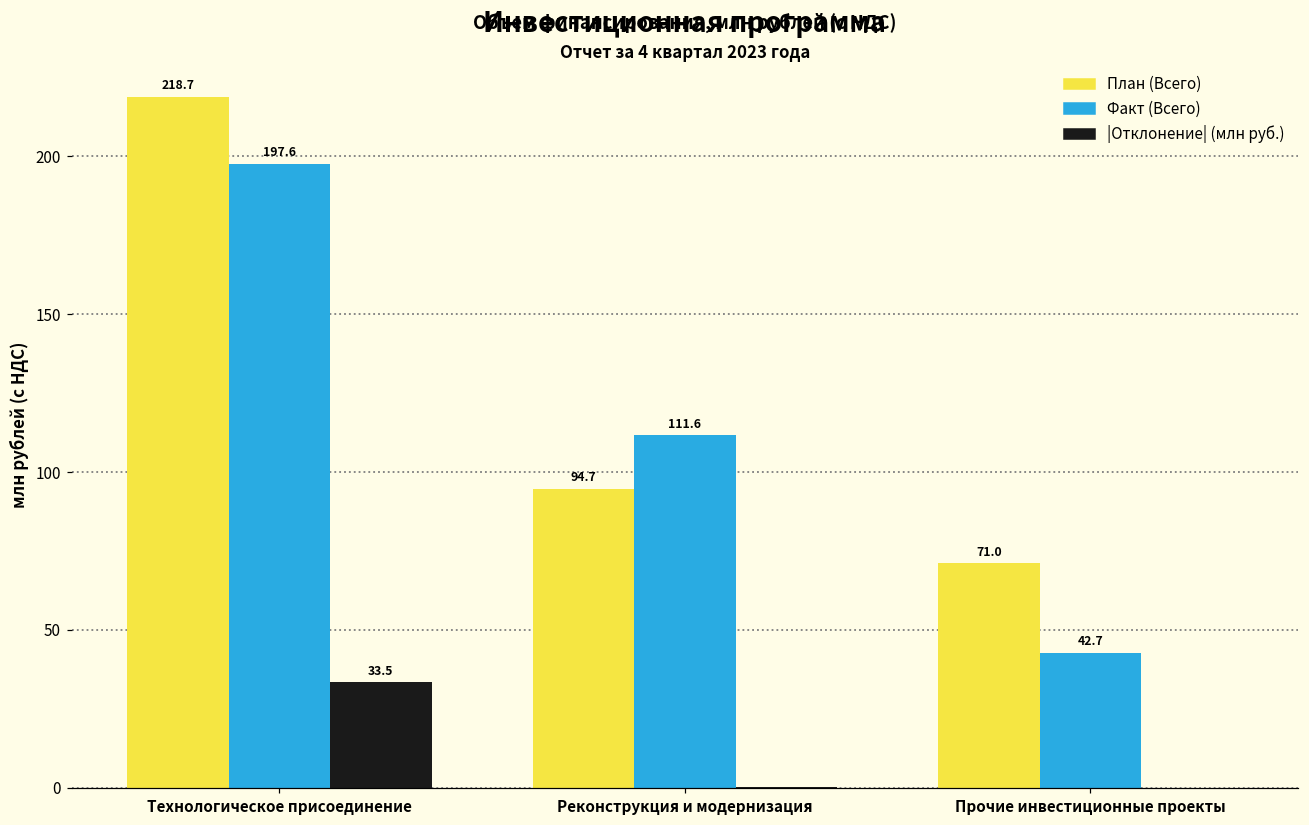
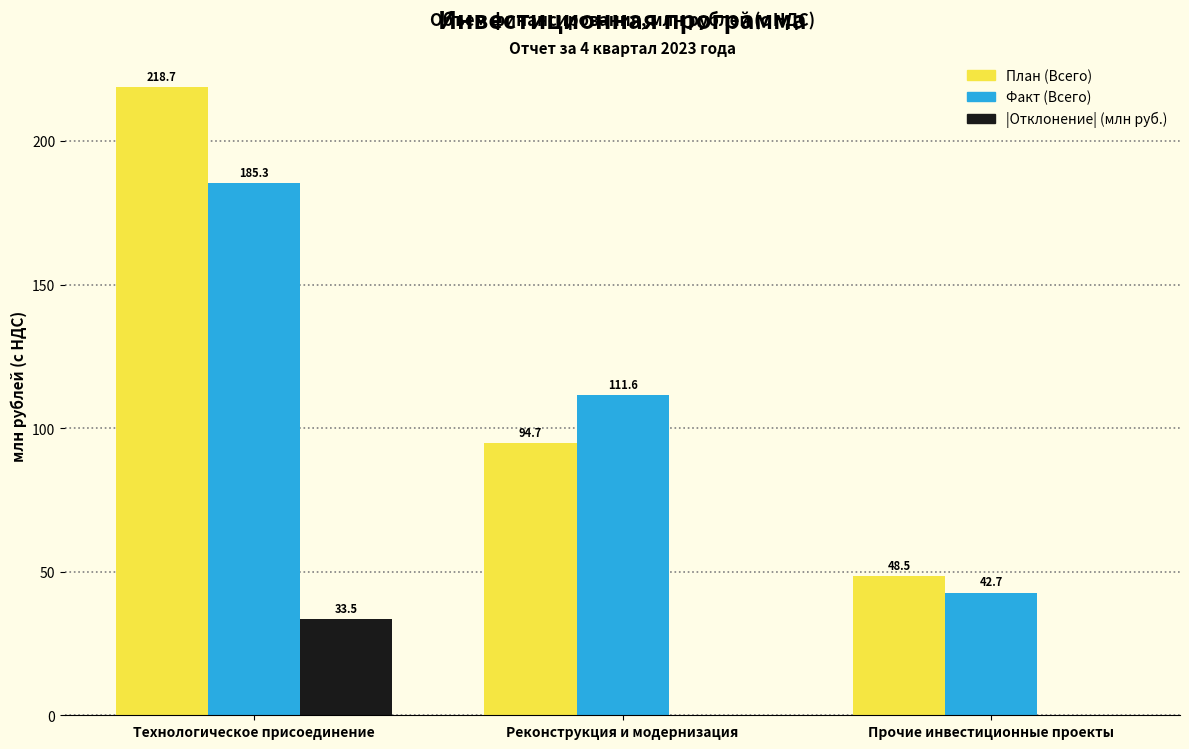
Факт (Всего), Технологическое присоединение: 197.6 -> 185.3
План (Всего), Прочие инвестиционные проекты: 71.0 -> 48.5
